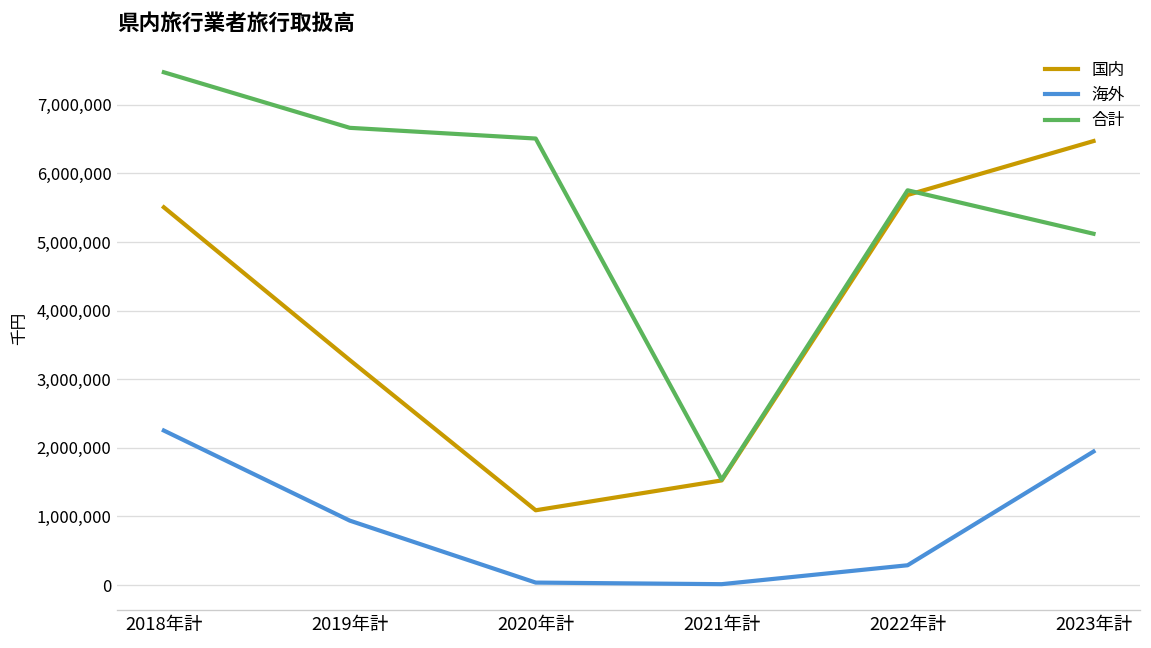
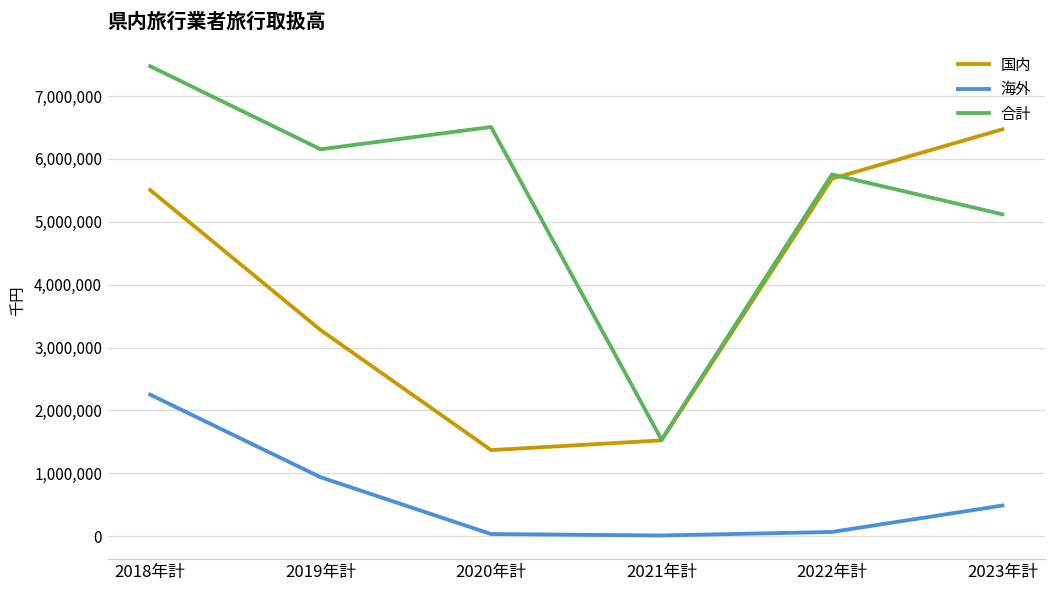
合計, 2019年計: 6,700,000 -> 6,200,000
国内, 2020年計: 1,100,000 -> 1,400,000
海外, 2022年計: 300,000 -> 100,000
海外, 2023年計: 1,900,000 -> 500,000
